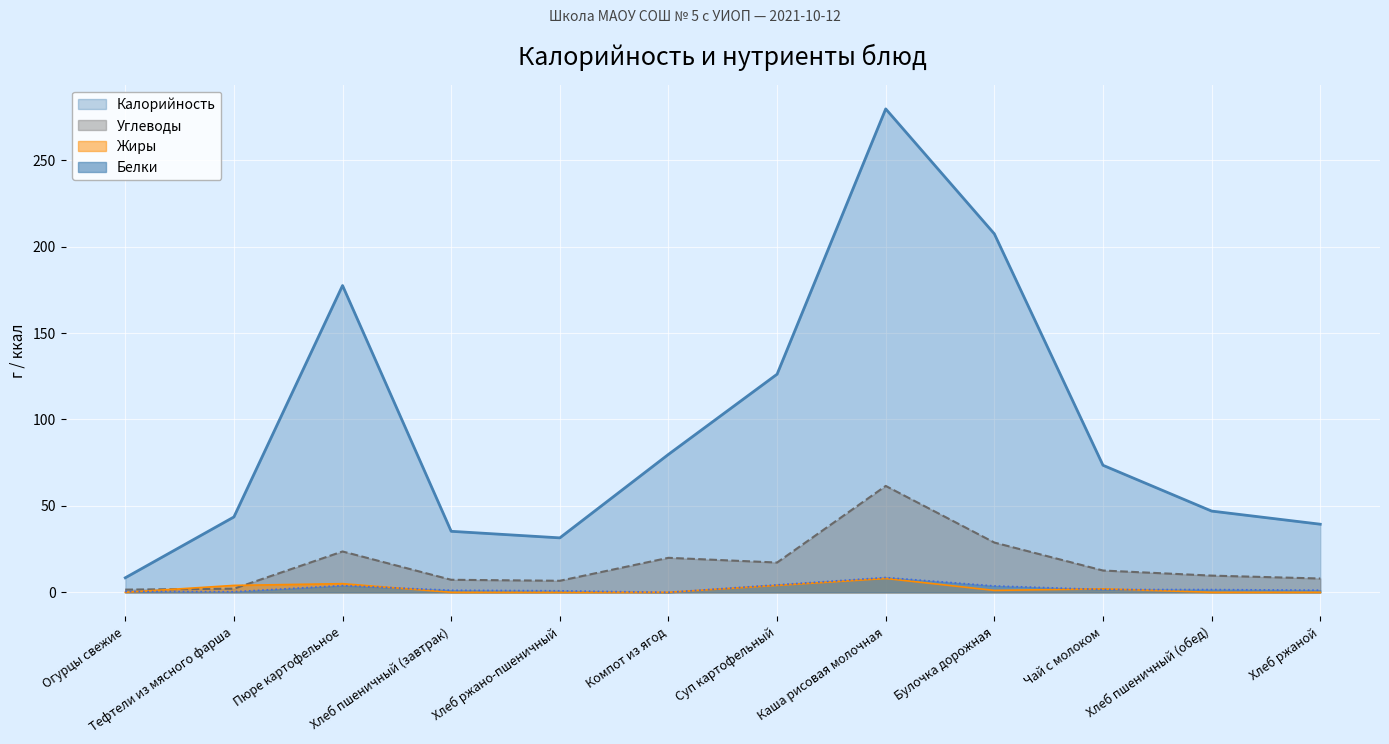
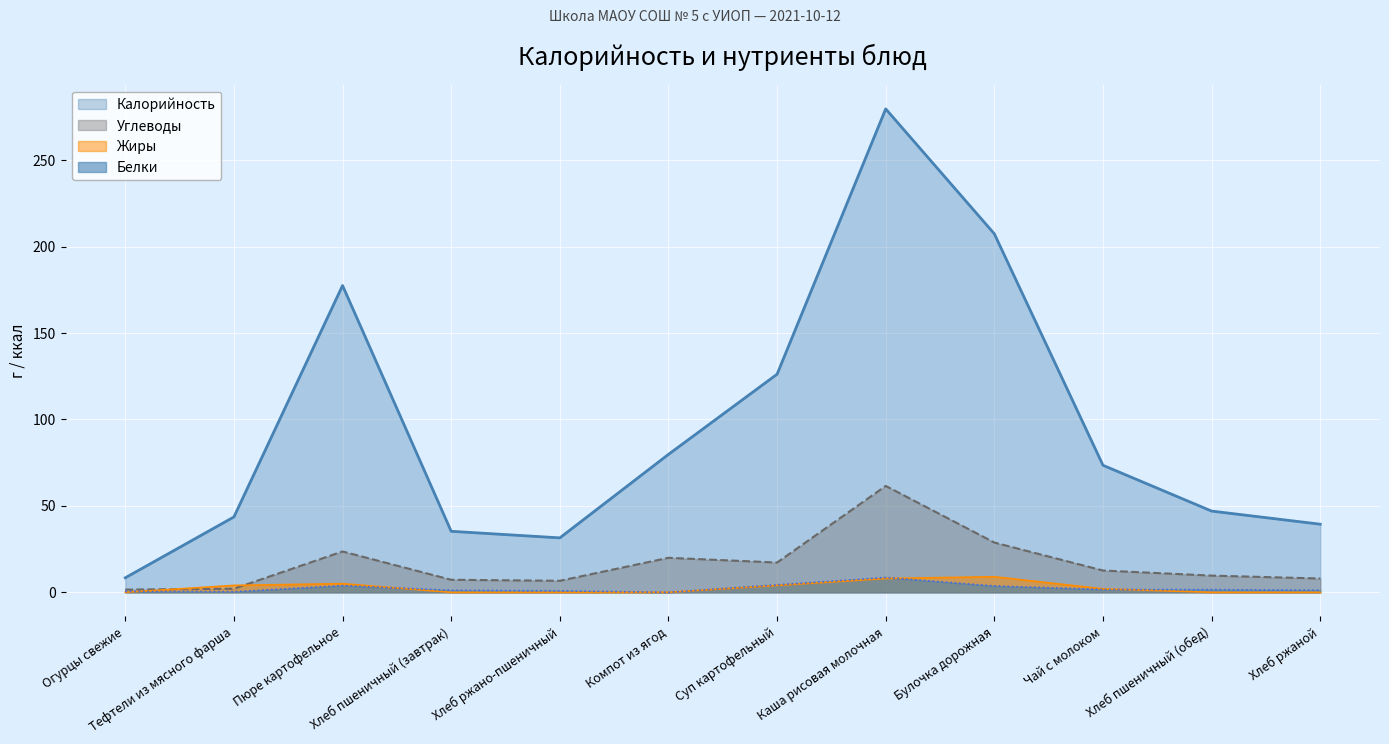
Жиры, Булочка дорожная: 1 -> 9
